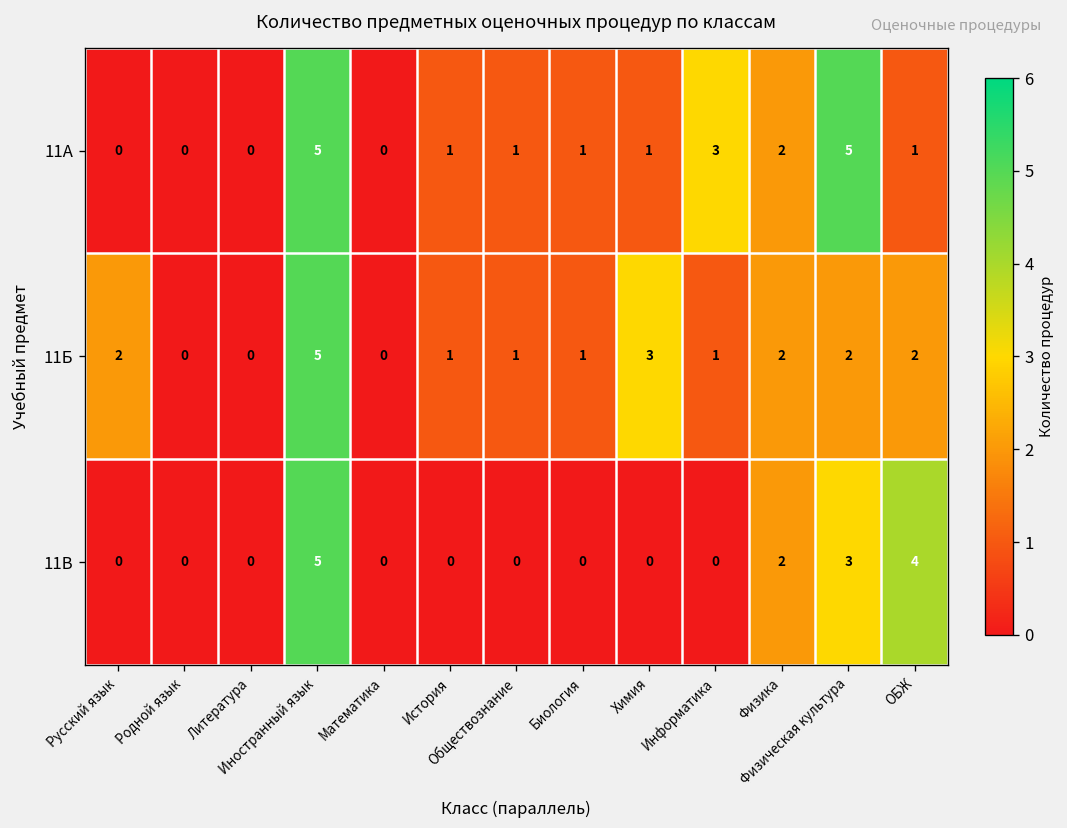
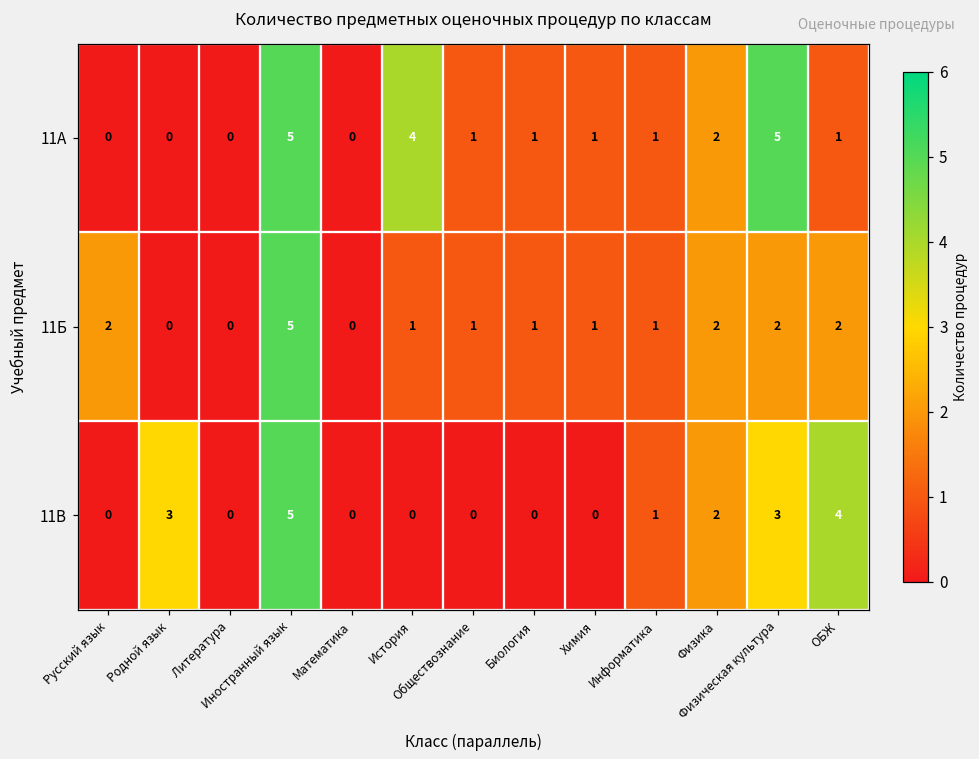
11А, История: 1 -> 4
11А, Информатика: 3 -> 1
11Б, Химия: 3 -> 1
11В, Родной язык: 0 -> 3
11В, Информатика: 0 -> 1
